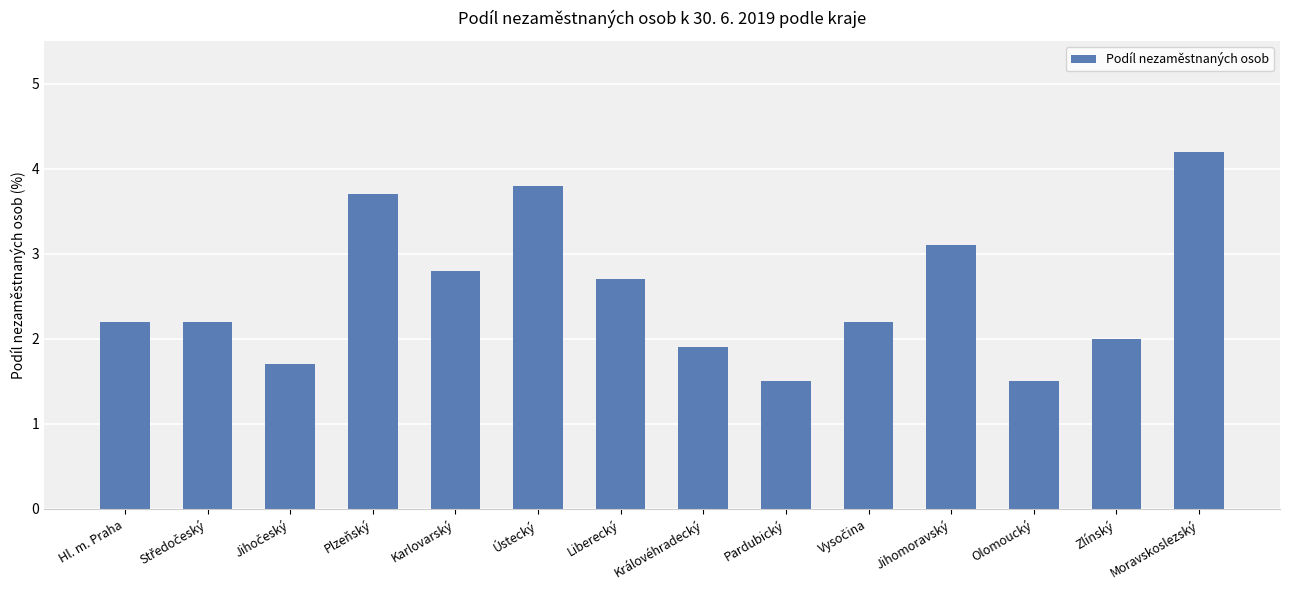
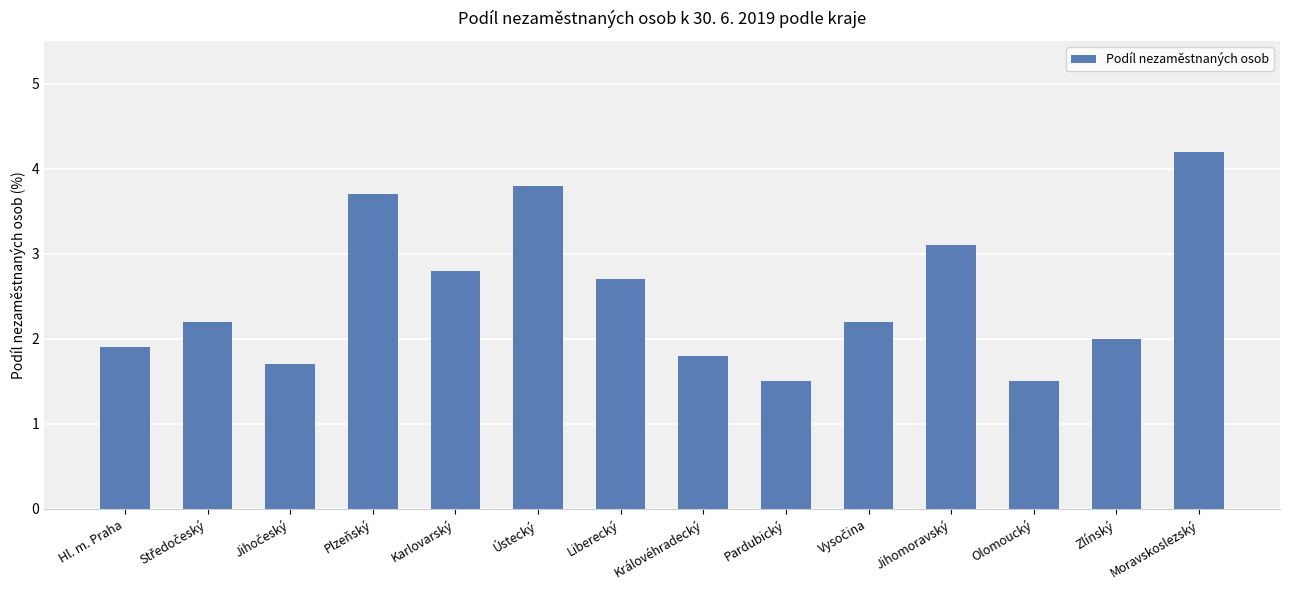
Hl. m. Praha: 2.2 -> 1.9
Královéhradecký: 1.9 -> 1.8
